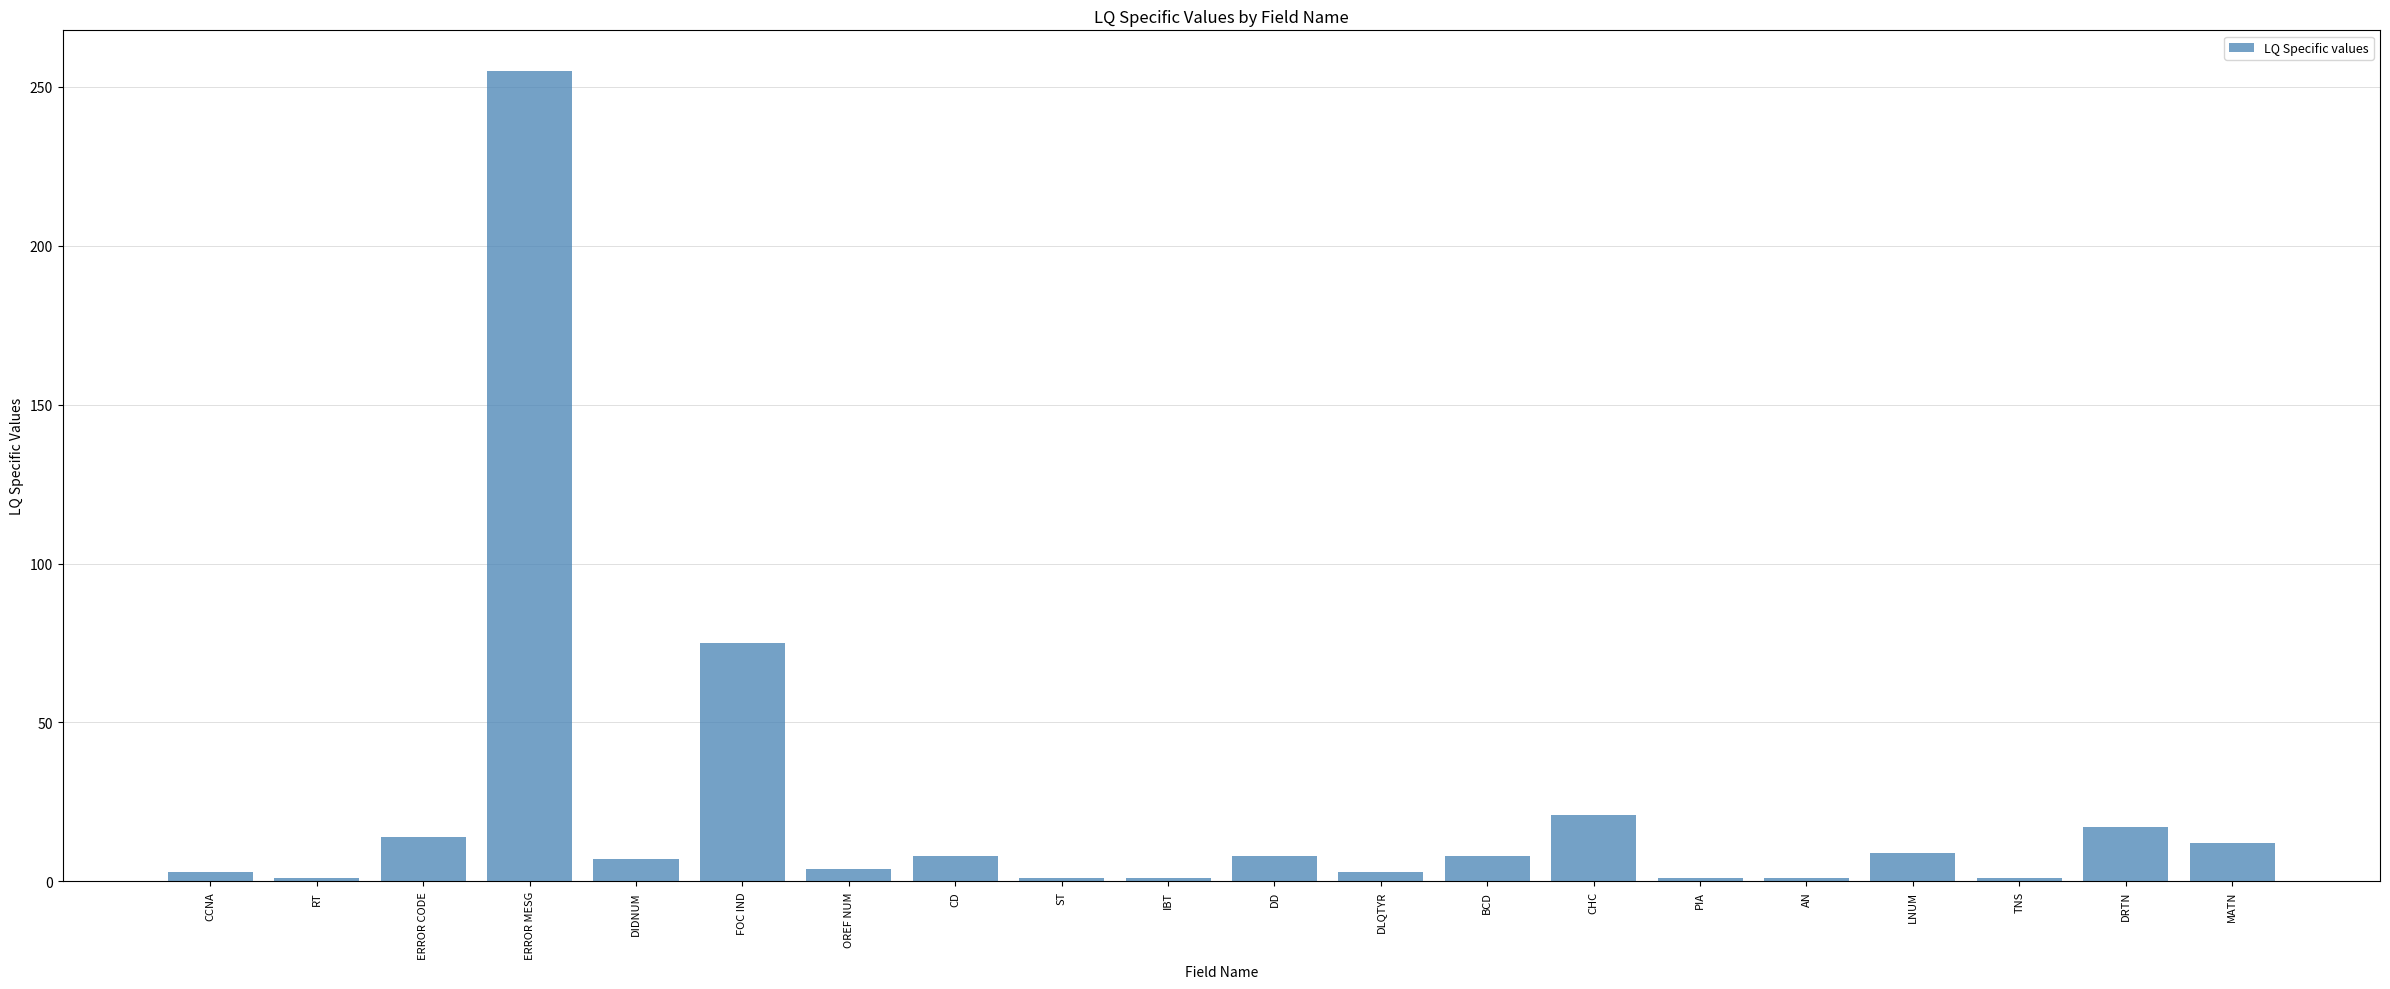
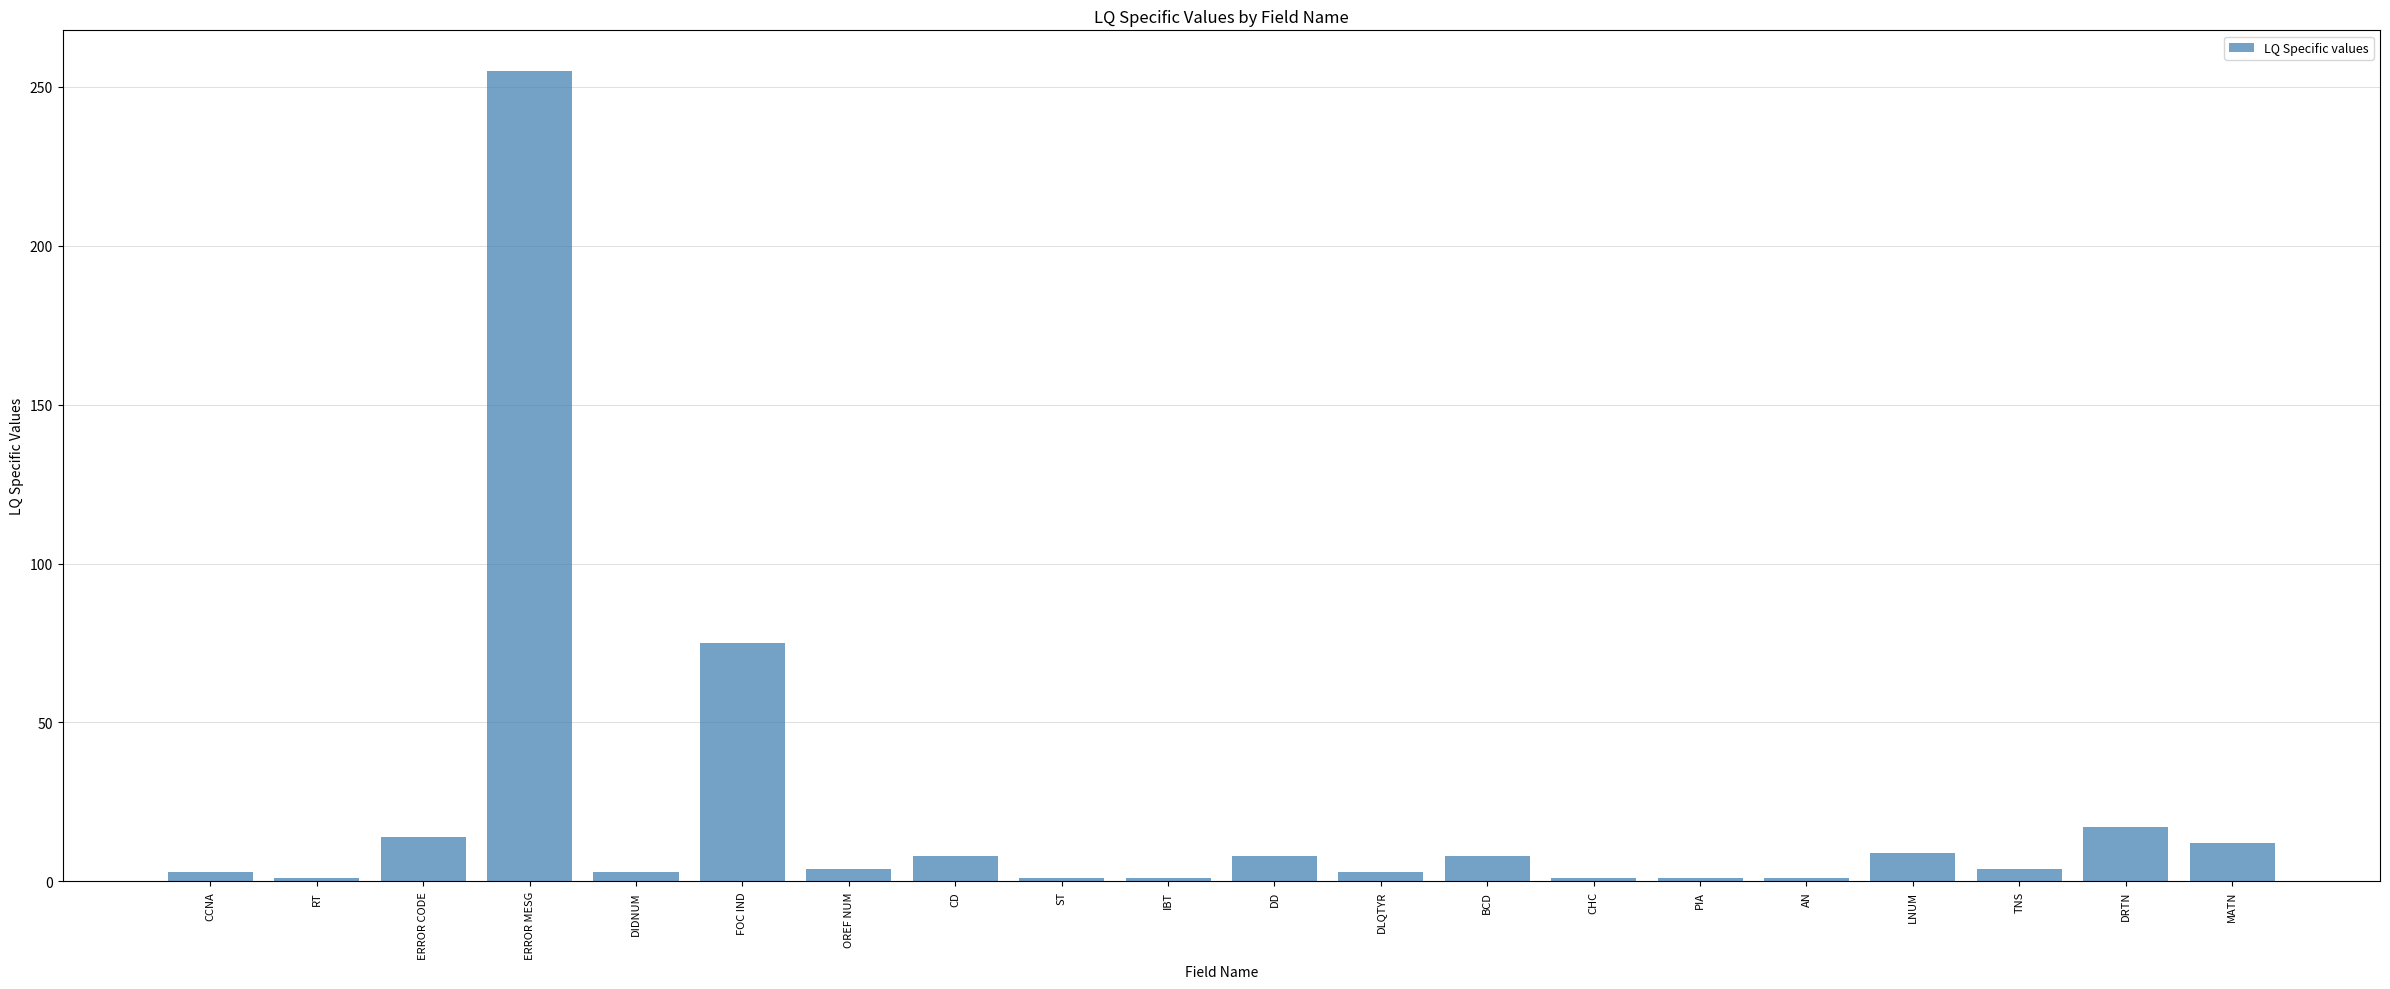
DIDNUM: 7 -> 3
CHC: 21 -> 1
TNS: 1 -> 4
